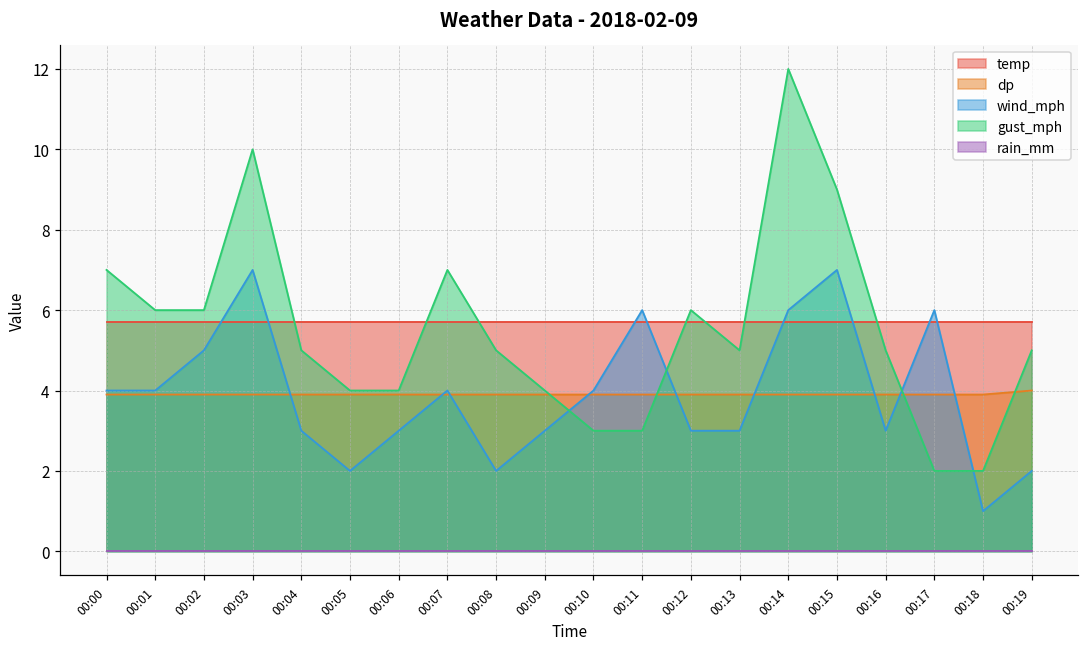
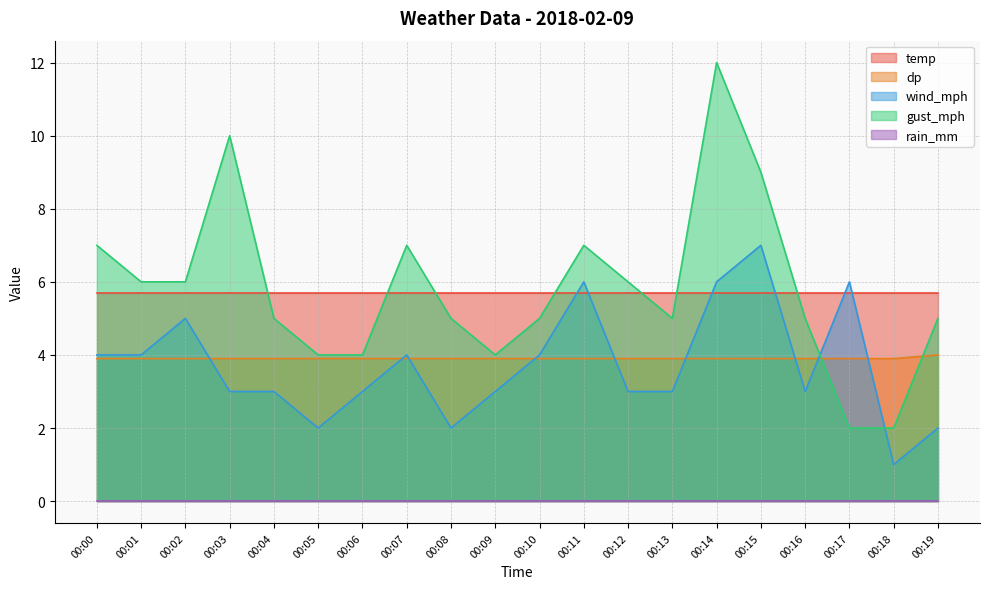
wind_mph, 00:03: 7 -> 3
gust_mph, 00:10: 3 -> 5
gust_mph, 00:11: 3 -> 7
